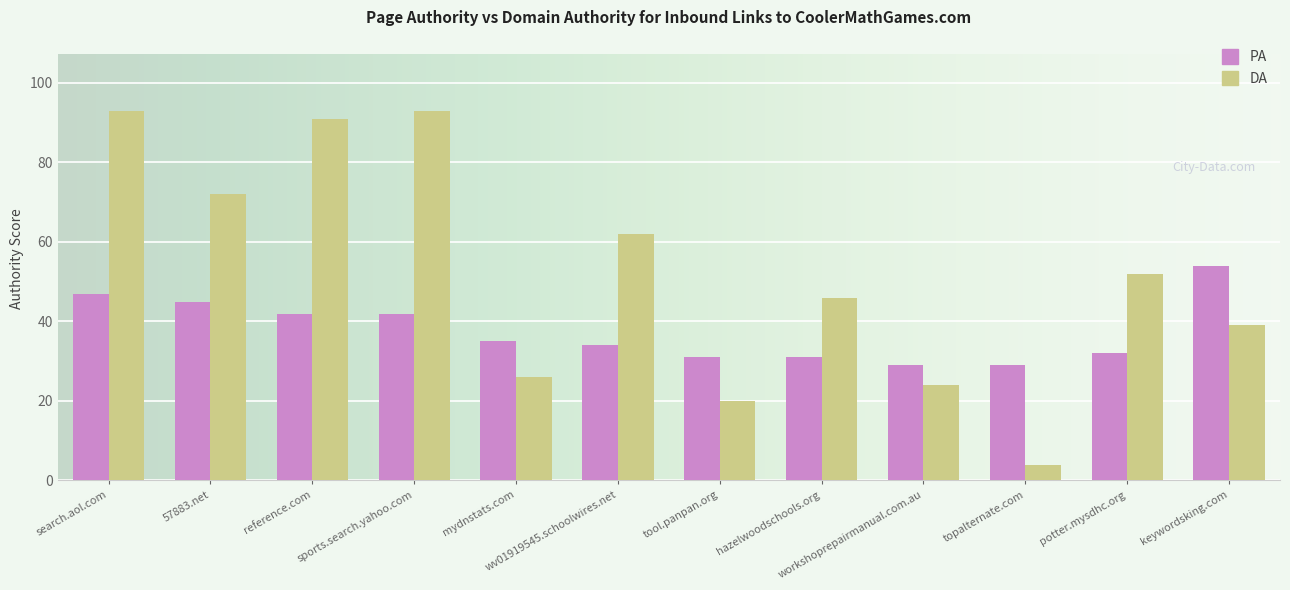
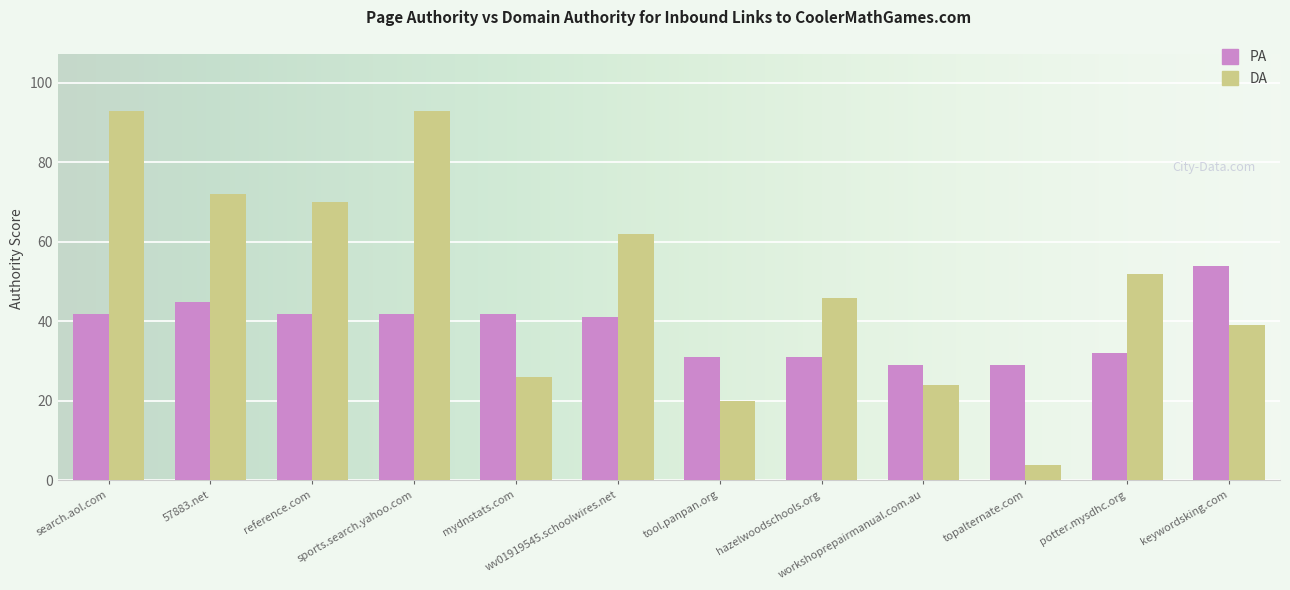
PA, search.aol.com: 47 -> 42
DA, reference.com: 91 -> 70
PA, mydnstats.com: 35 -> 42
PA, wv01919545.schoolwires.net: 34 -> 41
